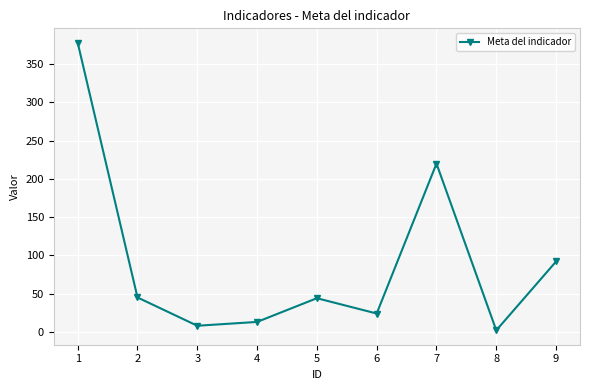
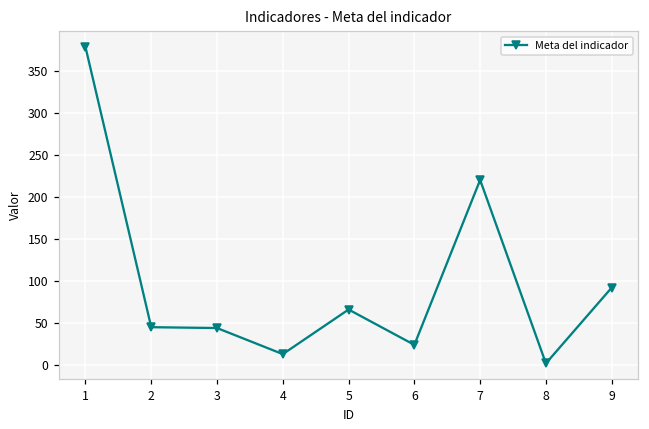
3: 10 -> 40
5: 40 -> 70
